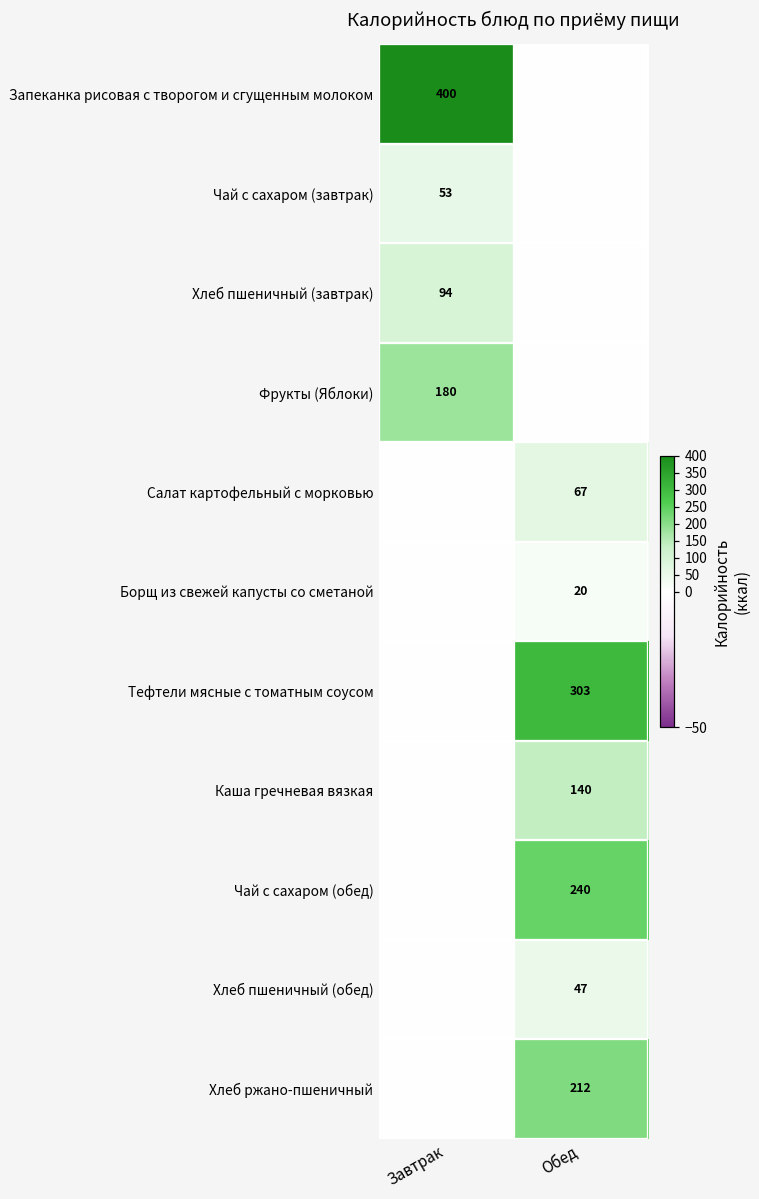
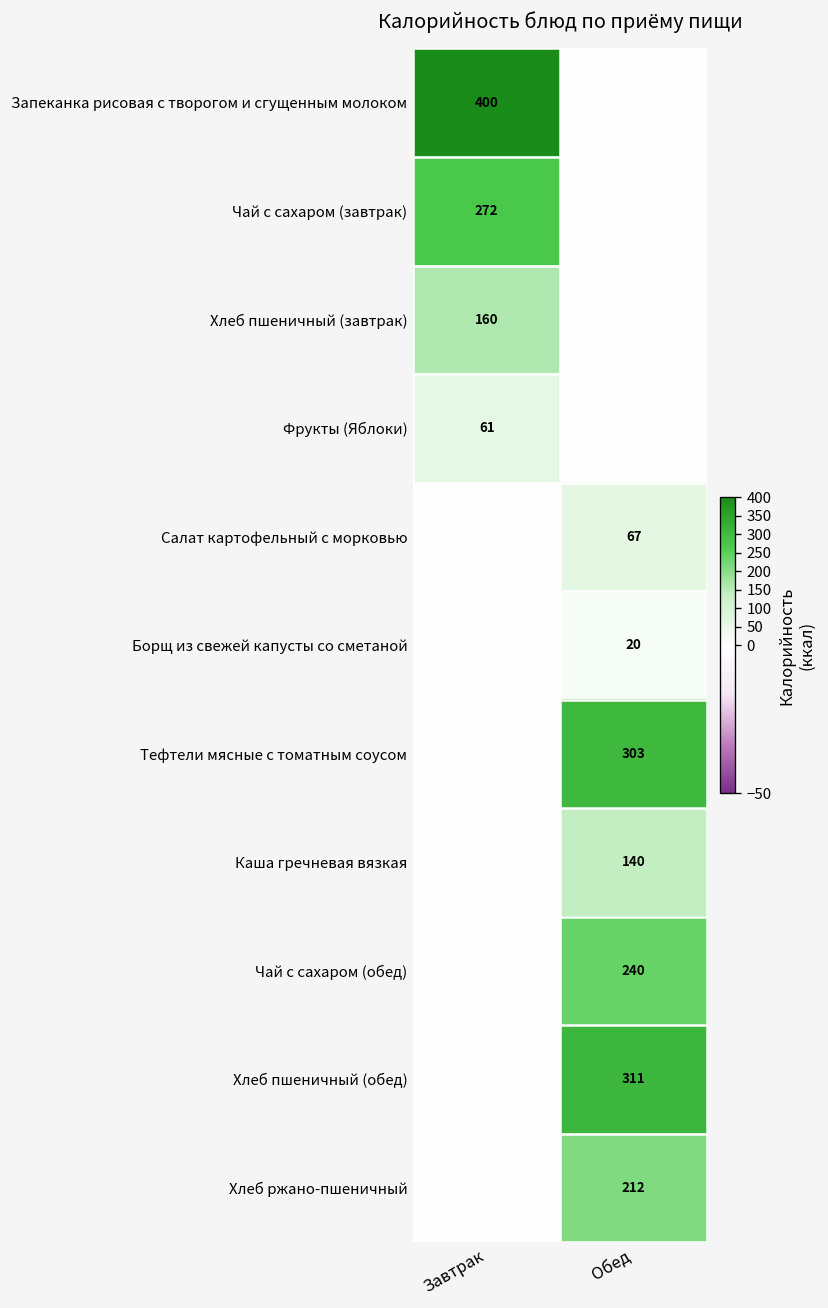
Чай с сахаром (завтрак), Завтрак: 53 -> 272
Хлеб пшеничный (завтрак), Завтрак: 94 -> 160
Фрукты (Яблоки), Завтрак: 180 -> 61
Хлеб пшеничный (обед), Обед: 47 -> 311
